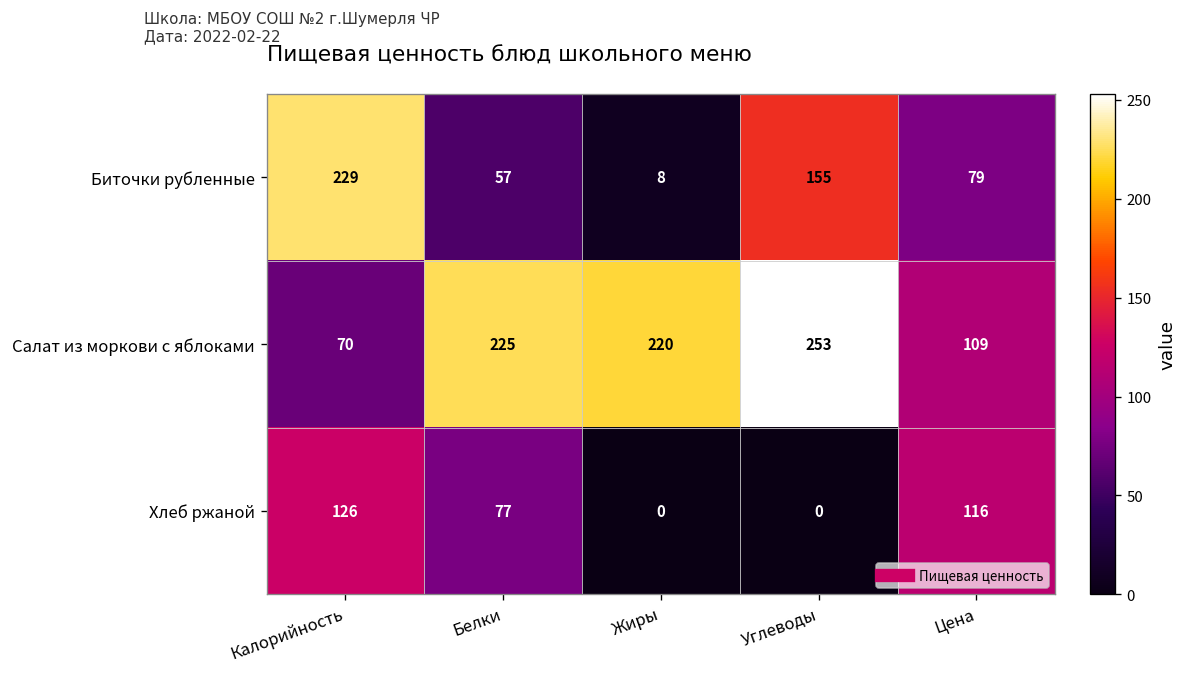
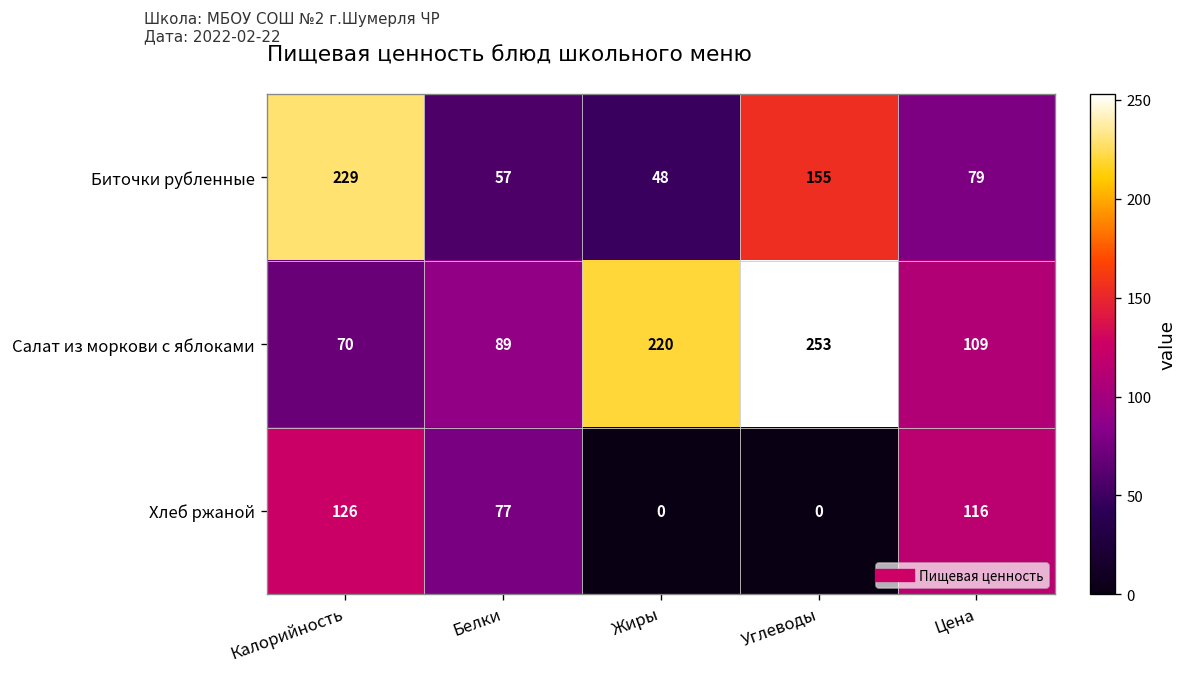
Биточки рубленные, Жиры: 8 -> 48
Салат из моркови с яблоками, Белки: 225 -> 89
